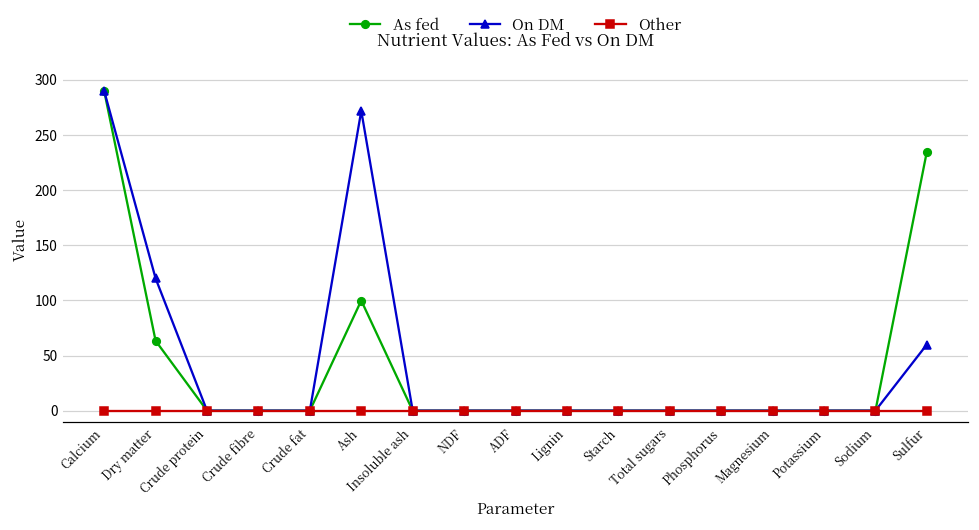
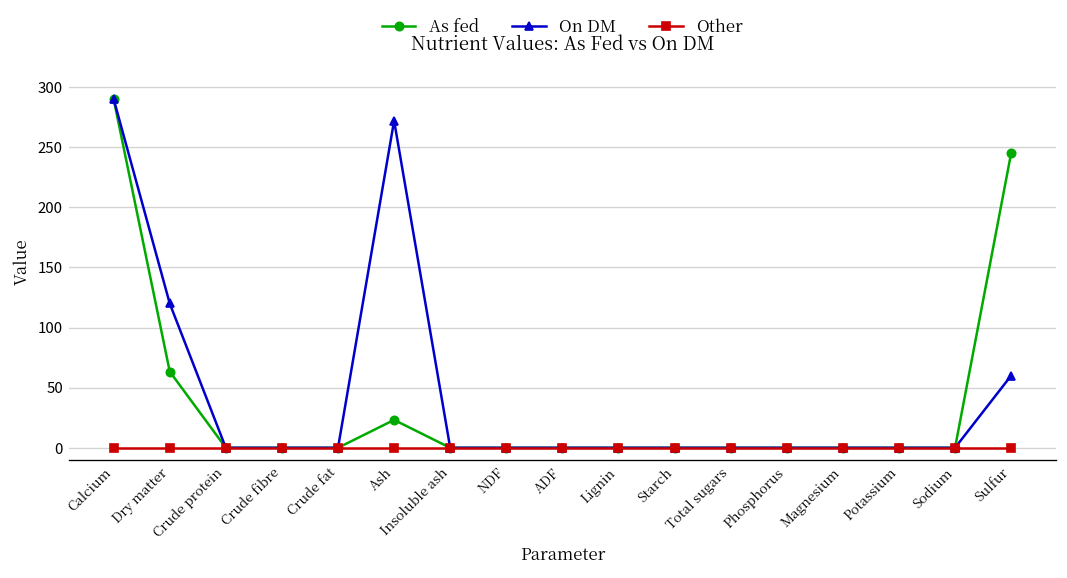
As fed, Ash: 100 -> 23
As fed, Sulfur: 235 -> 245
